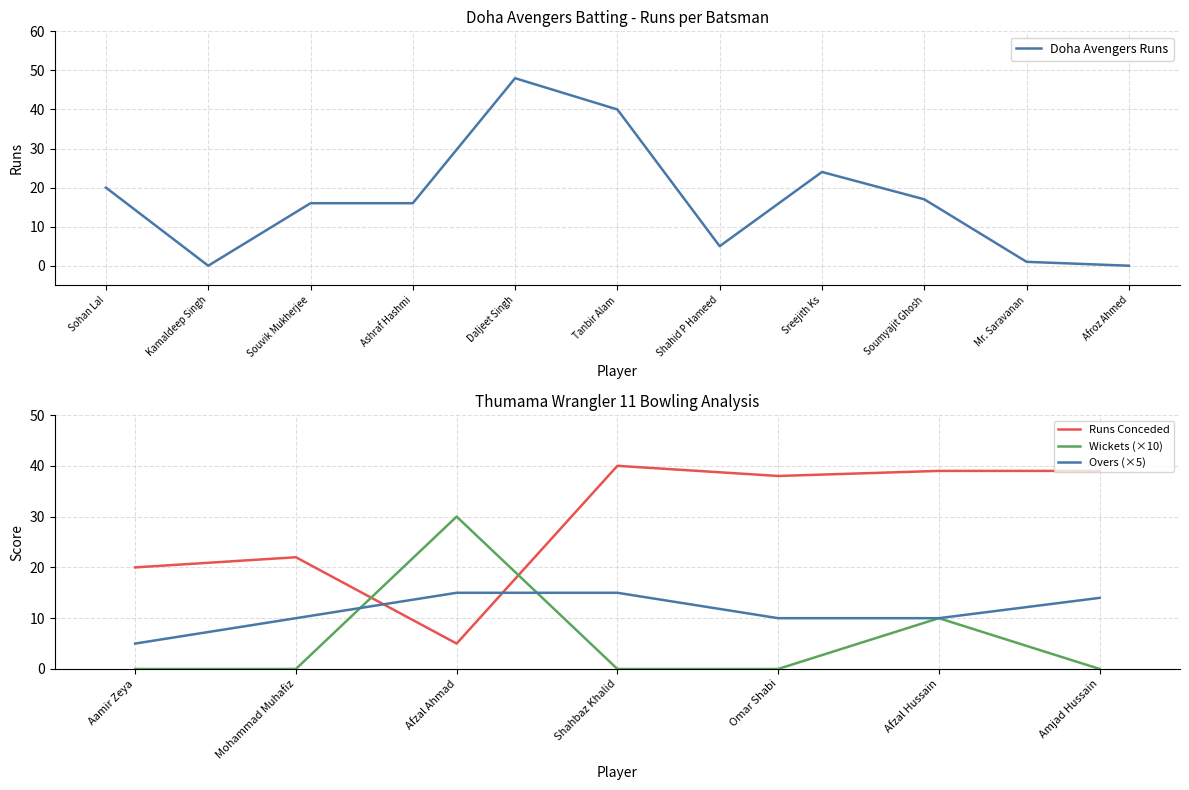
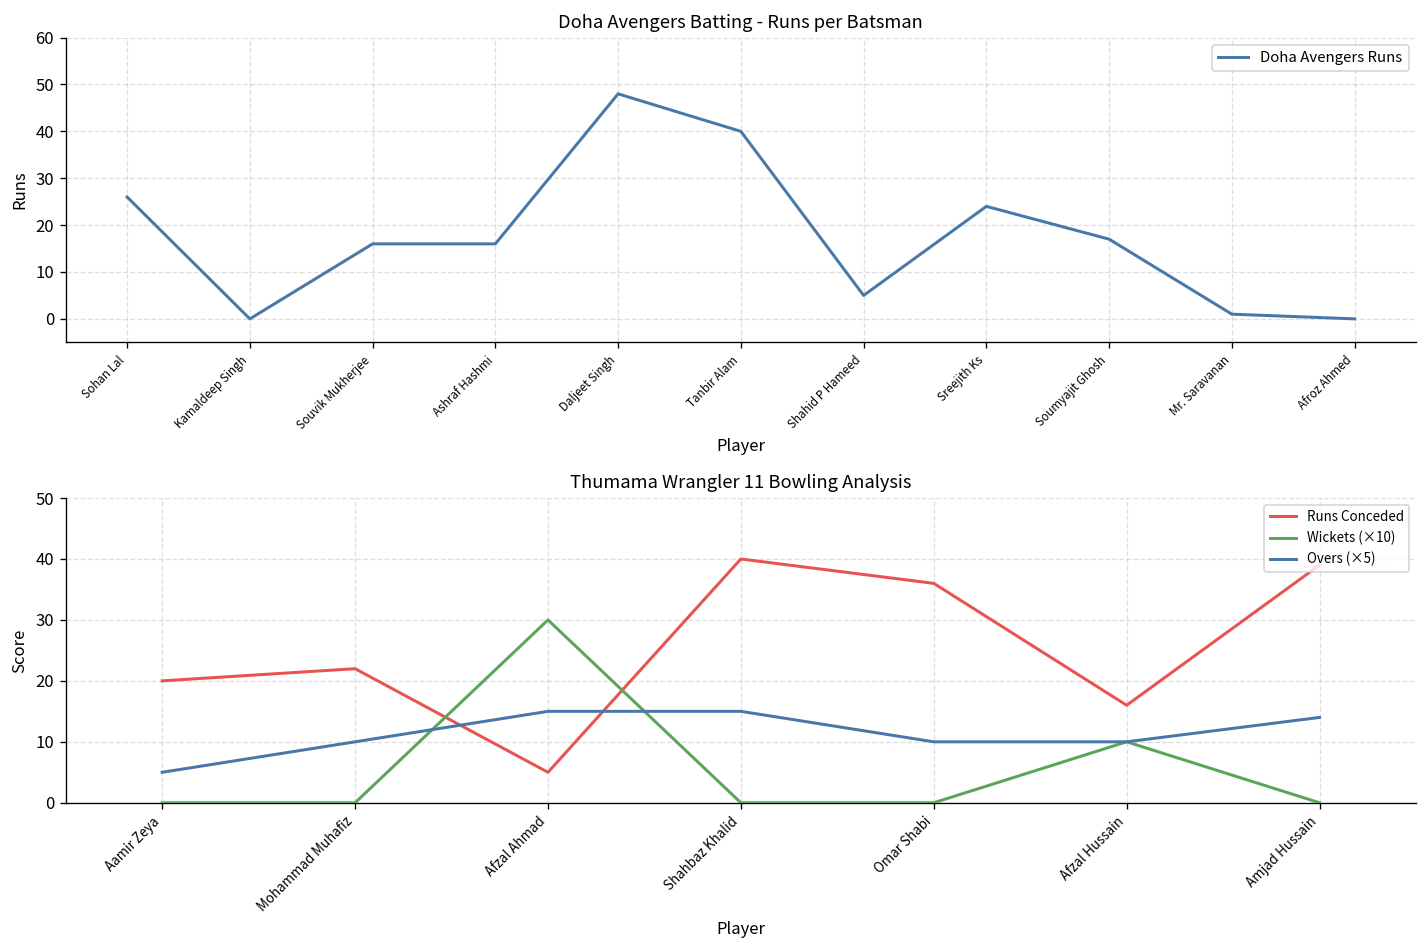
Doha Avengers Batting - Runs per Batsman, Sohan Lal: 20 -> 26
Thumama Wrangler 11 Bowling Analysis, Runs Conceded, Omar Shabi: 38 -> 36
Thumama Wrangler 11 Bowling Analysis, Runs Conceded, Afzal Hussain: 39 -> 16
